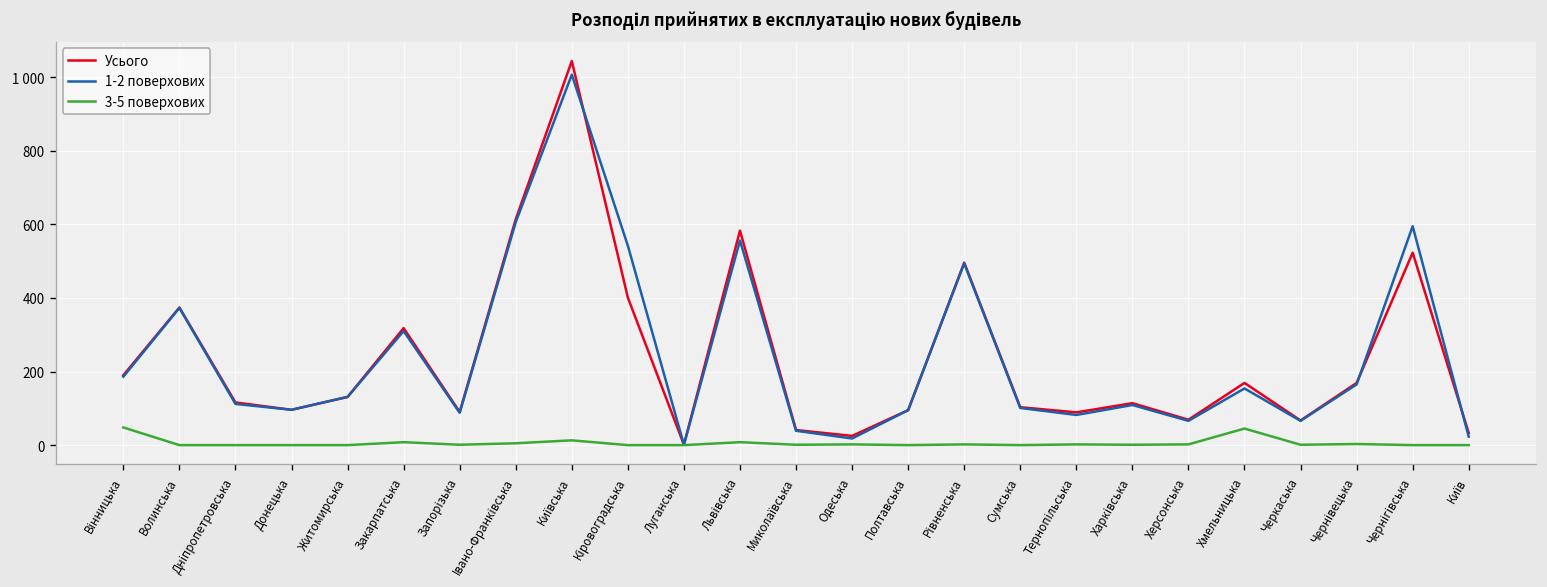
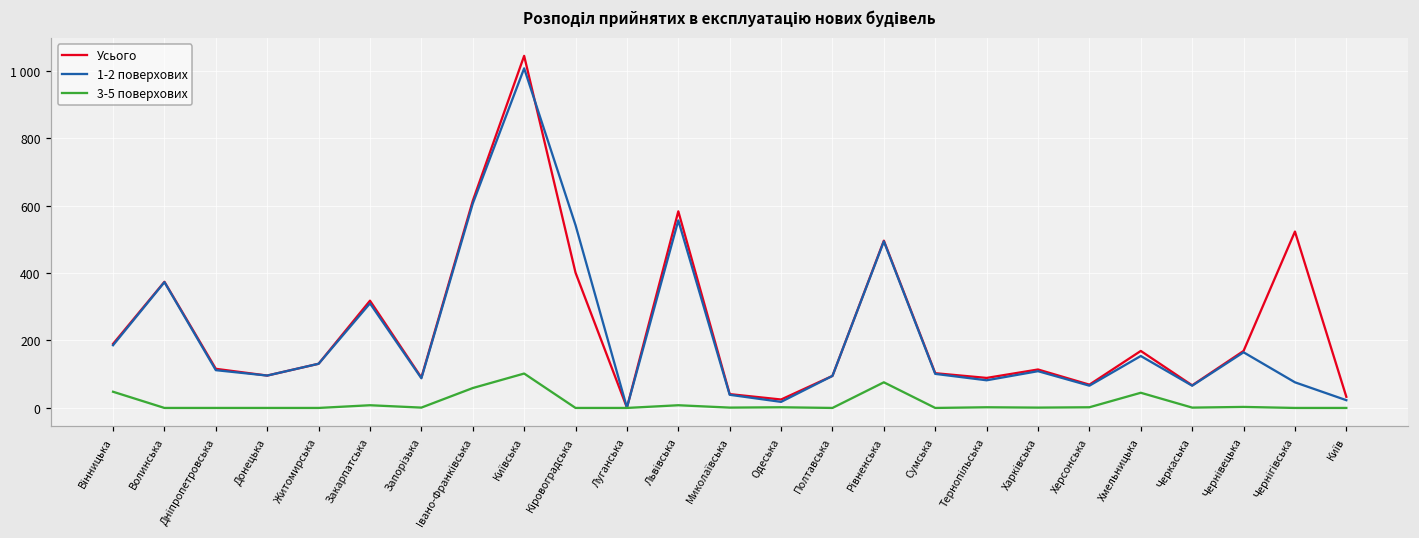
3-5 поверхових, Івано-Франківська: 10 -> 60
3-5 поверхових, Київська: 10 -> 100
3-5 поверхових, Рівненська: 0 -> 80
1-2 поверхових, Чернігівська: 600 -> 80
